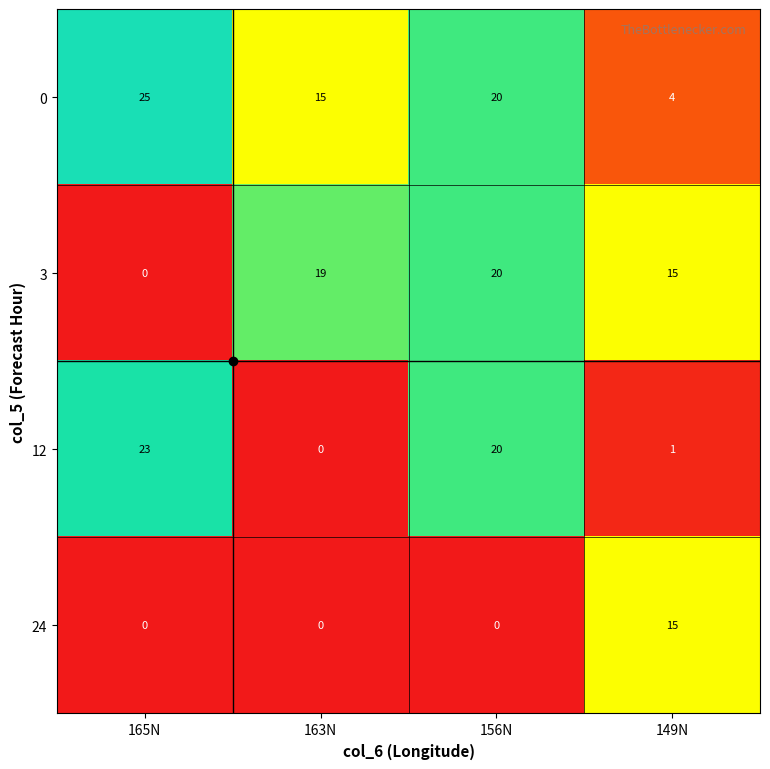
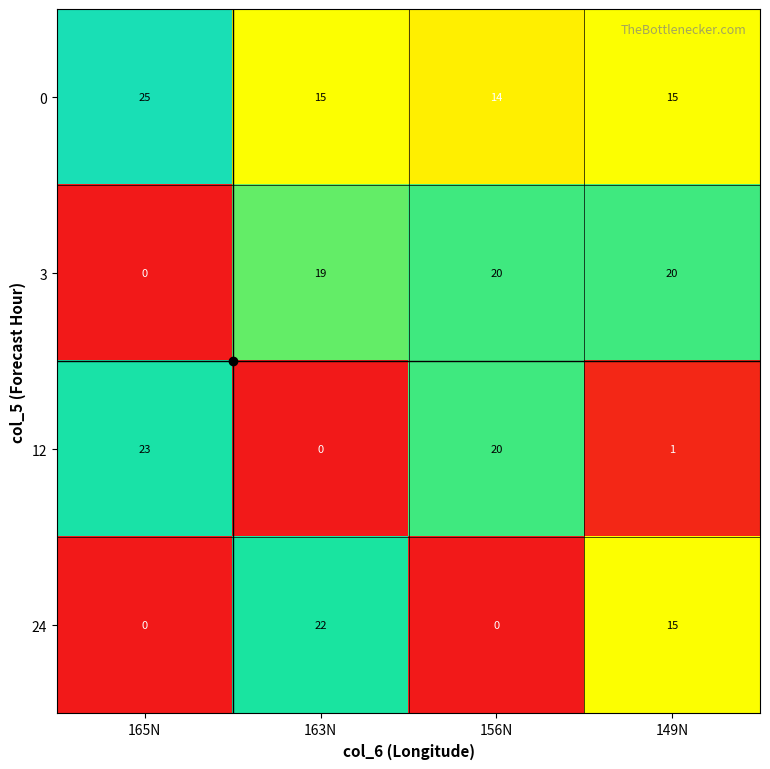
0, 156N: 20 -> 14
0, 149N: 4 -> 15
3, 149N: 15 -> 20
24, 163N: 0 -> 22
